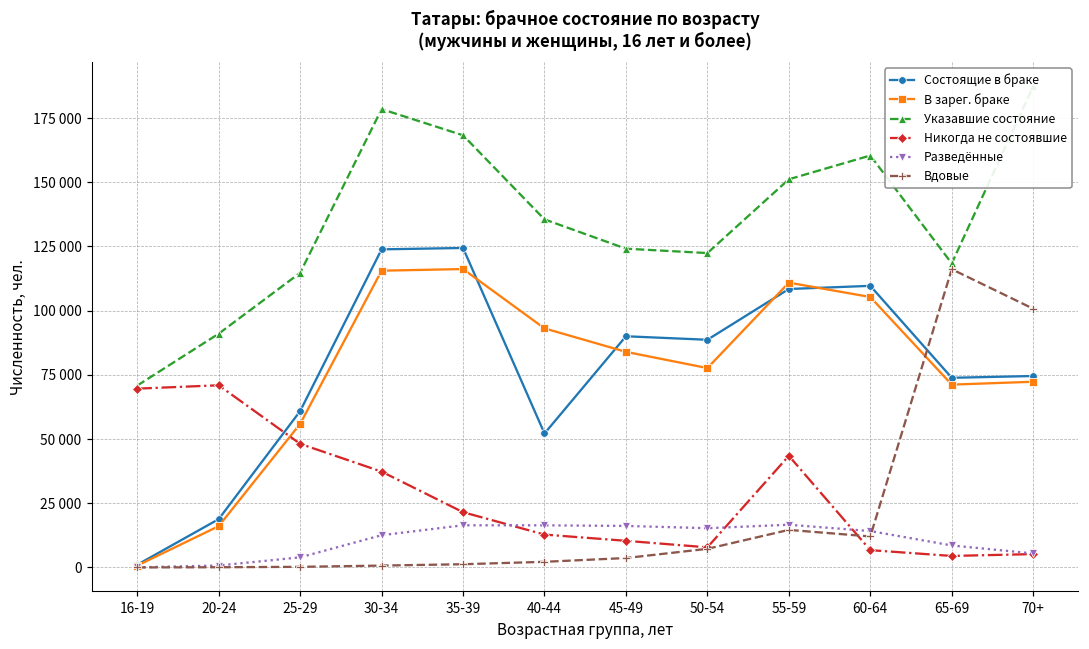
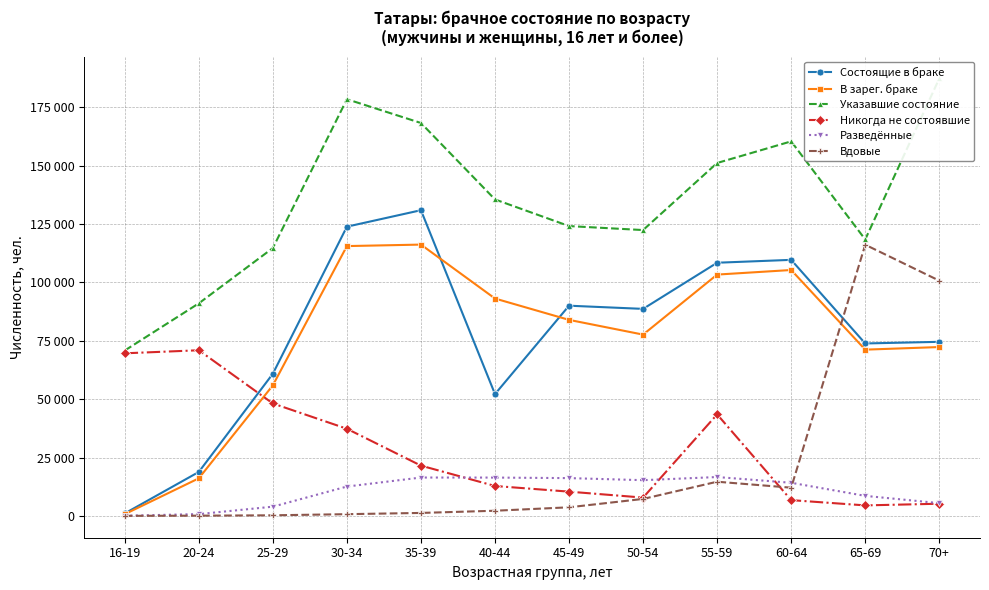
Состоящие в браке, 35-39: 124000 -> 131000
В зарег. браке, 55-59: 111000 -> 103000
